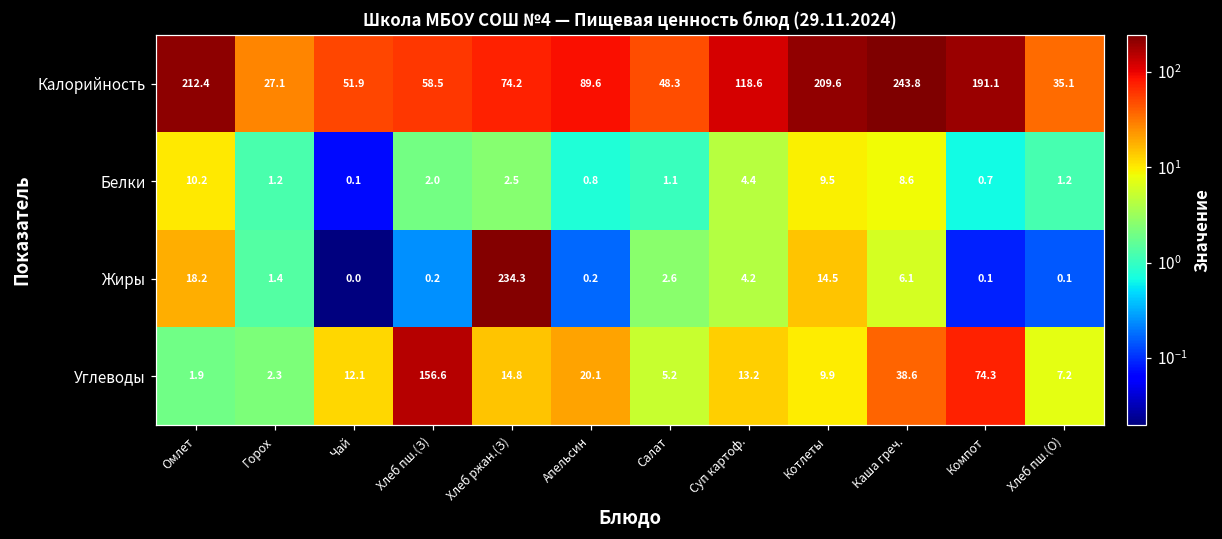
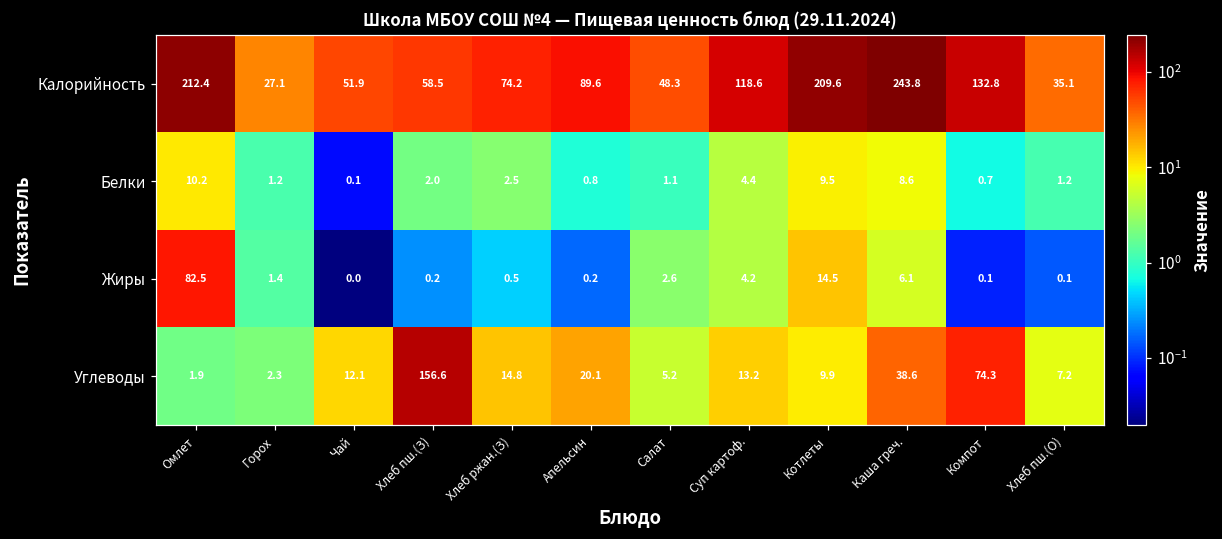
Калорийность, Компот: 191.1 -> 132.8
Жиры, Омлет: 18.2 -> 82.5
Жиры, Хлеб ржан.(З): 234.3 -> 0.5
